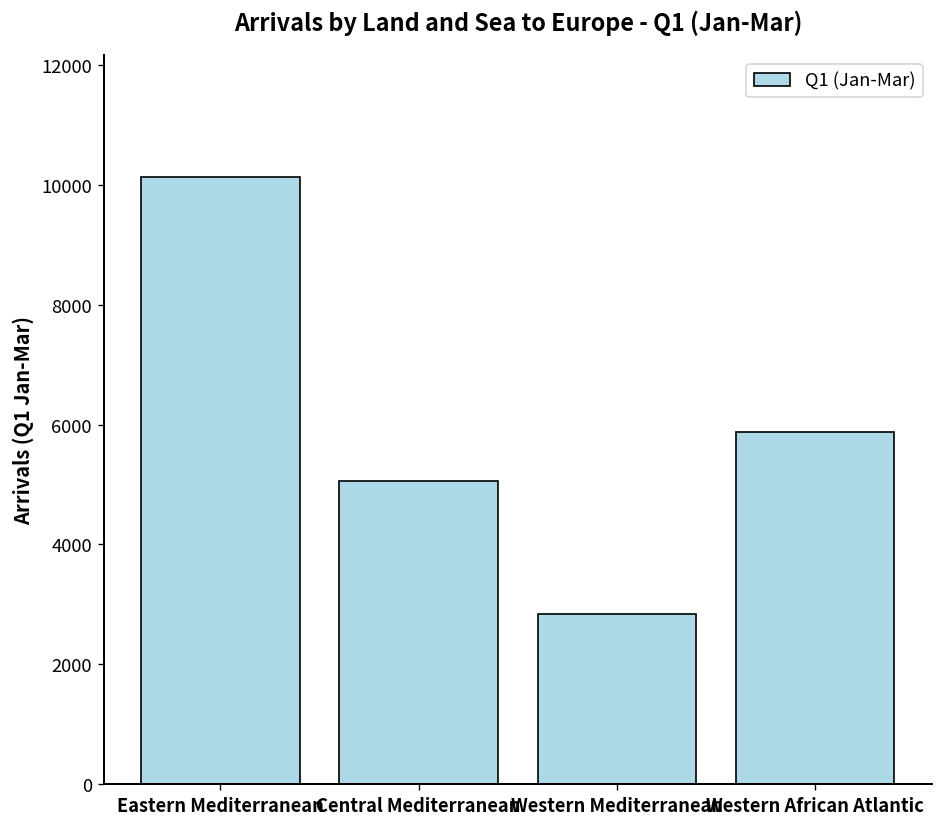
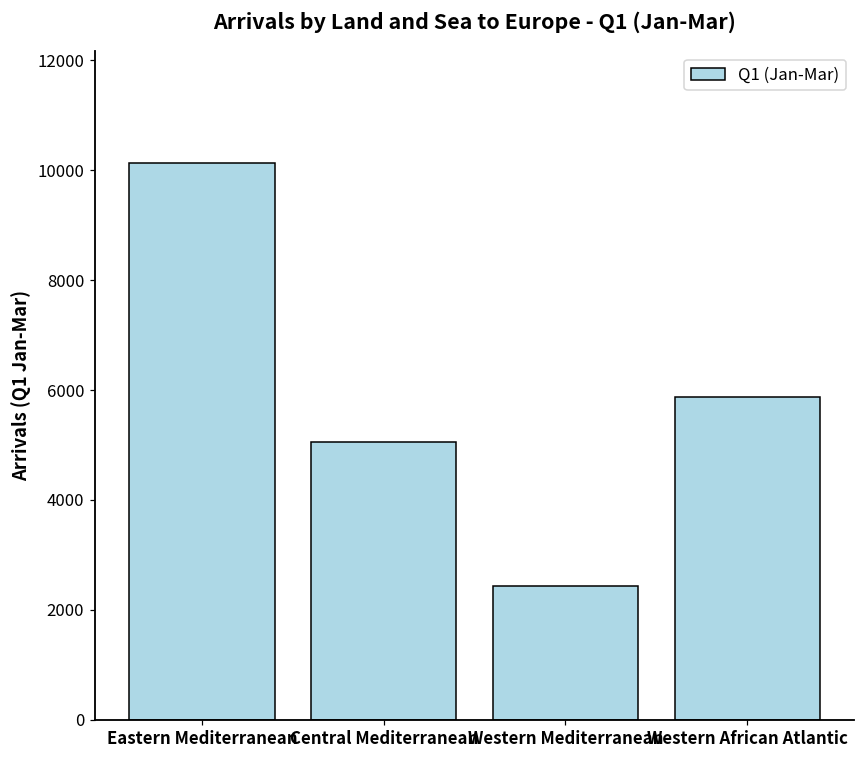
Western Mediterranean: 2800 -> 2400
